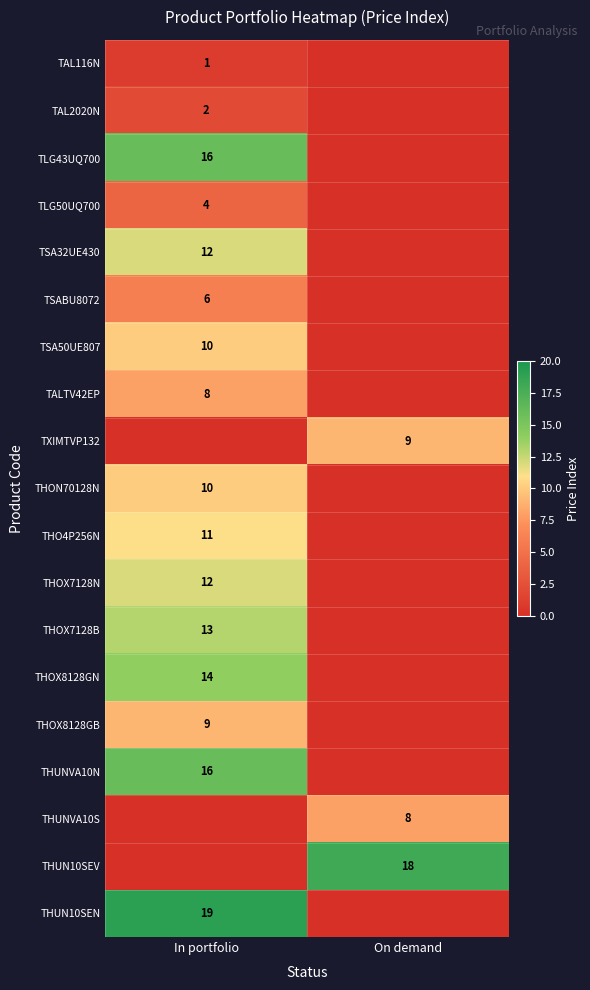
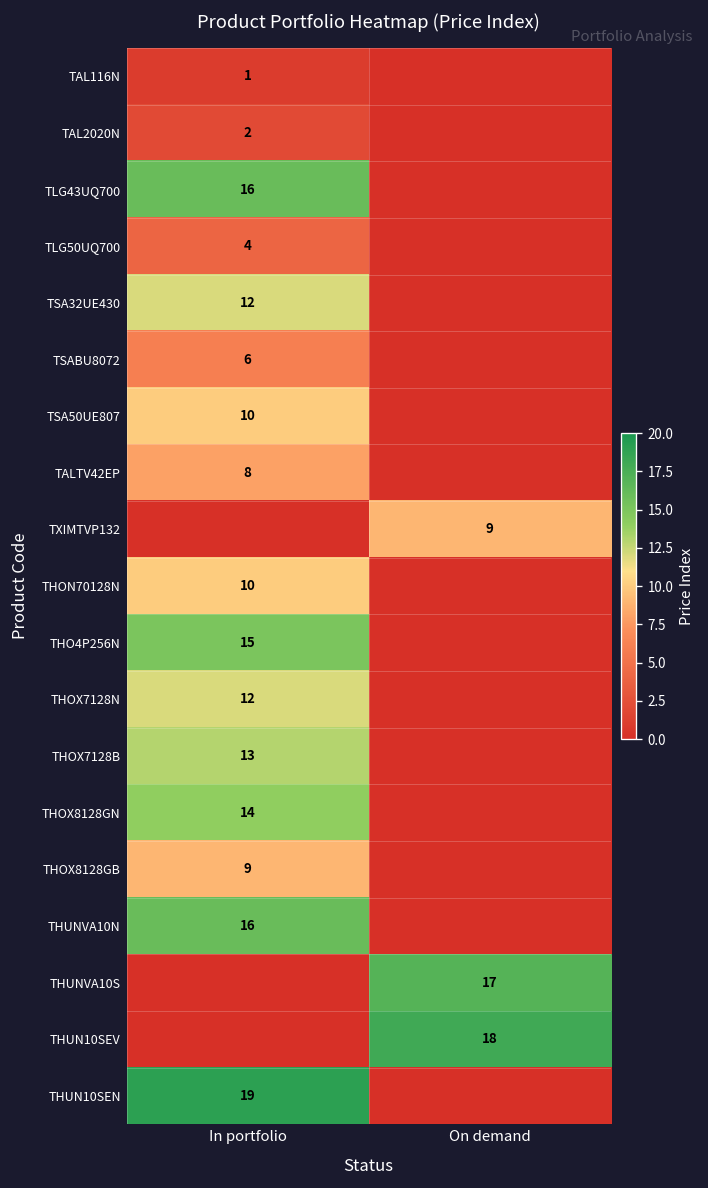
THO4P256N, In portfolio: 11 -> 15
THUNVA10S, On demand: 8 -> 17
